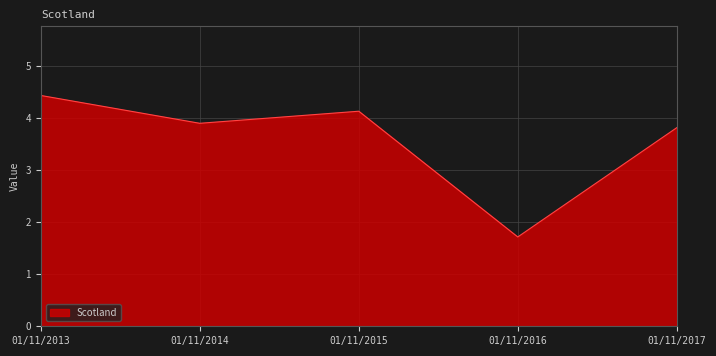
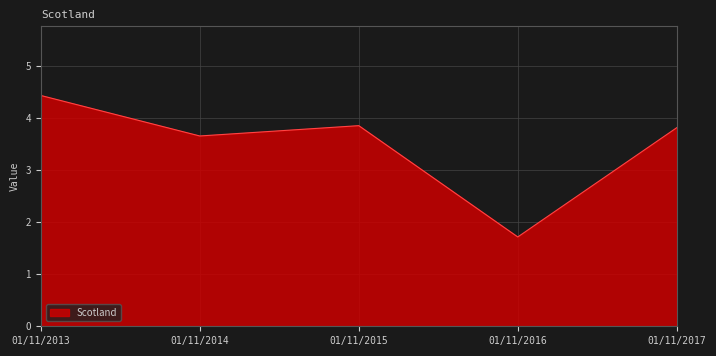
01/11/2014: 3.9 -> 3.7
01/11/2015: 4.1 -> 3.9
